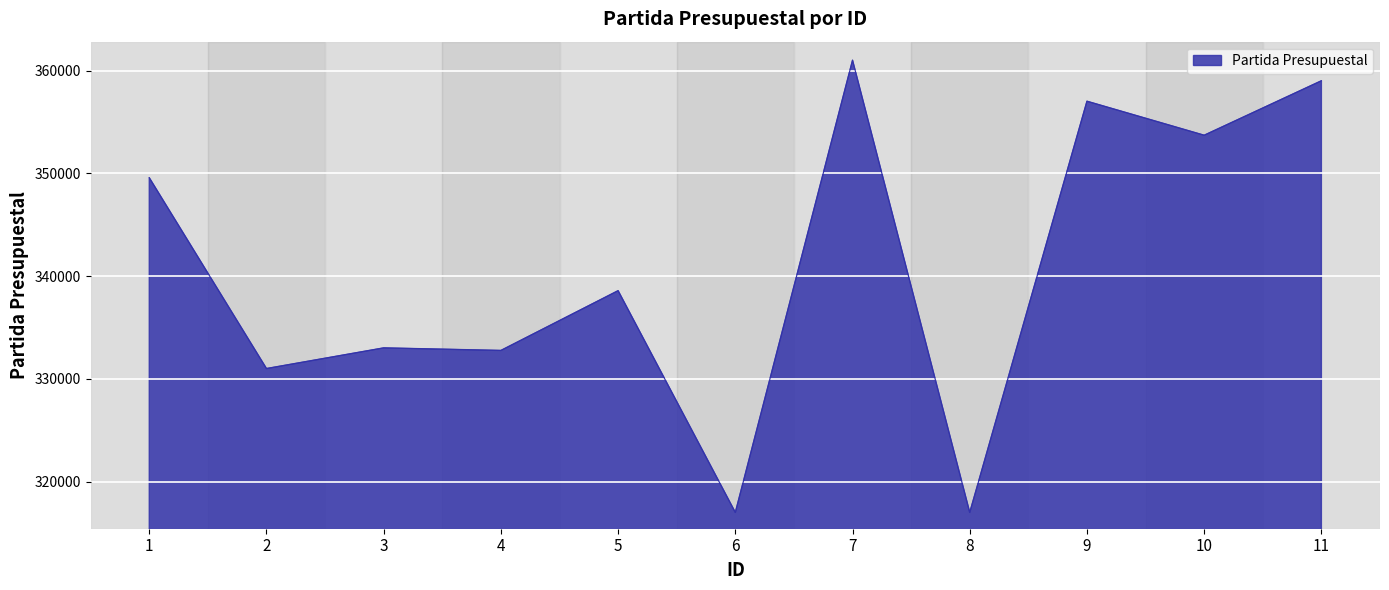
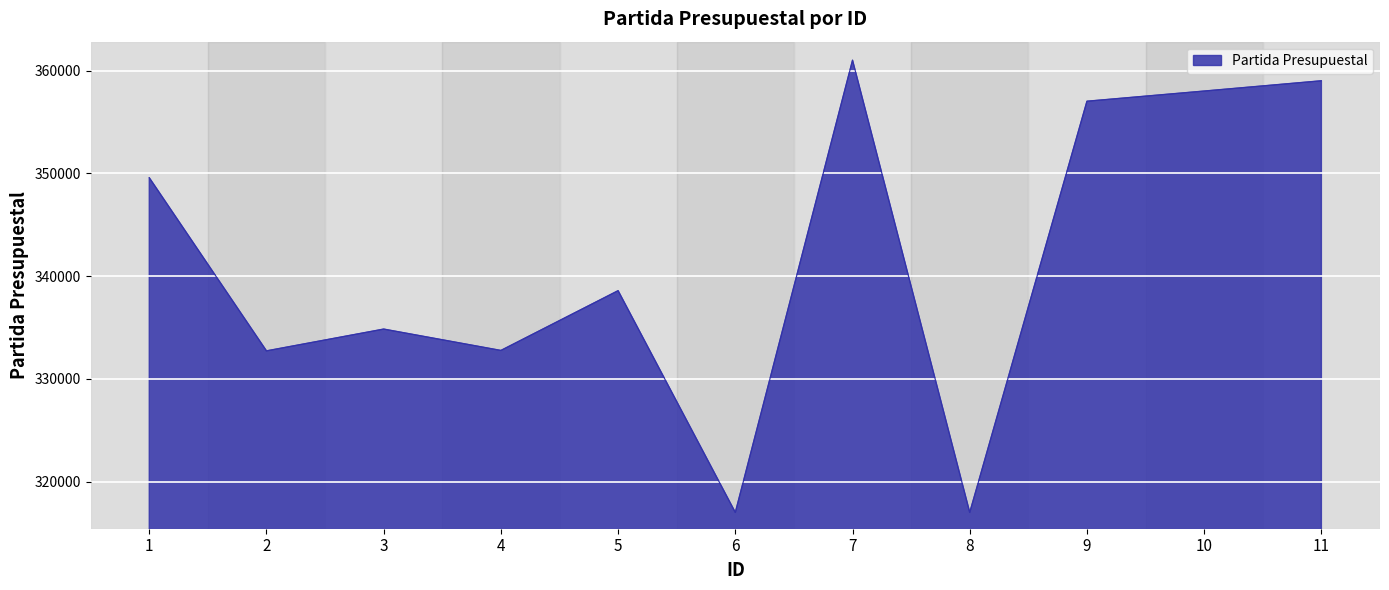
2: 331000 -> 332700
3: 333000 -> 334900
10: 353700 -> 358000
